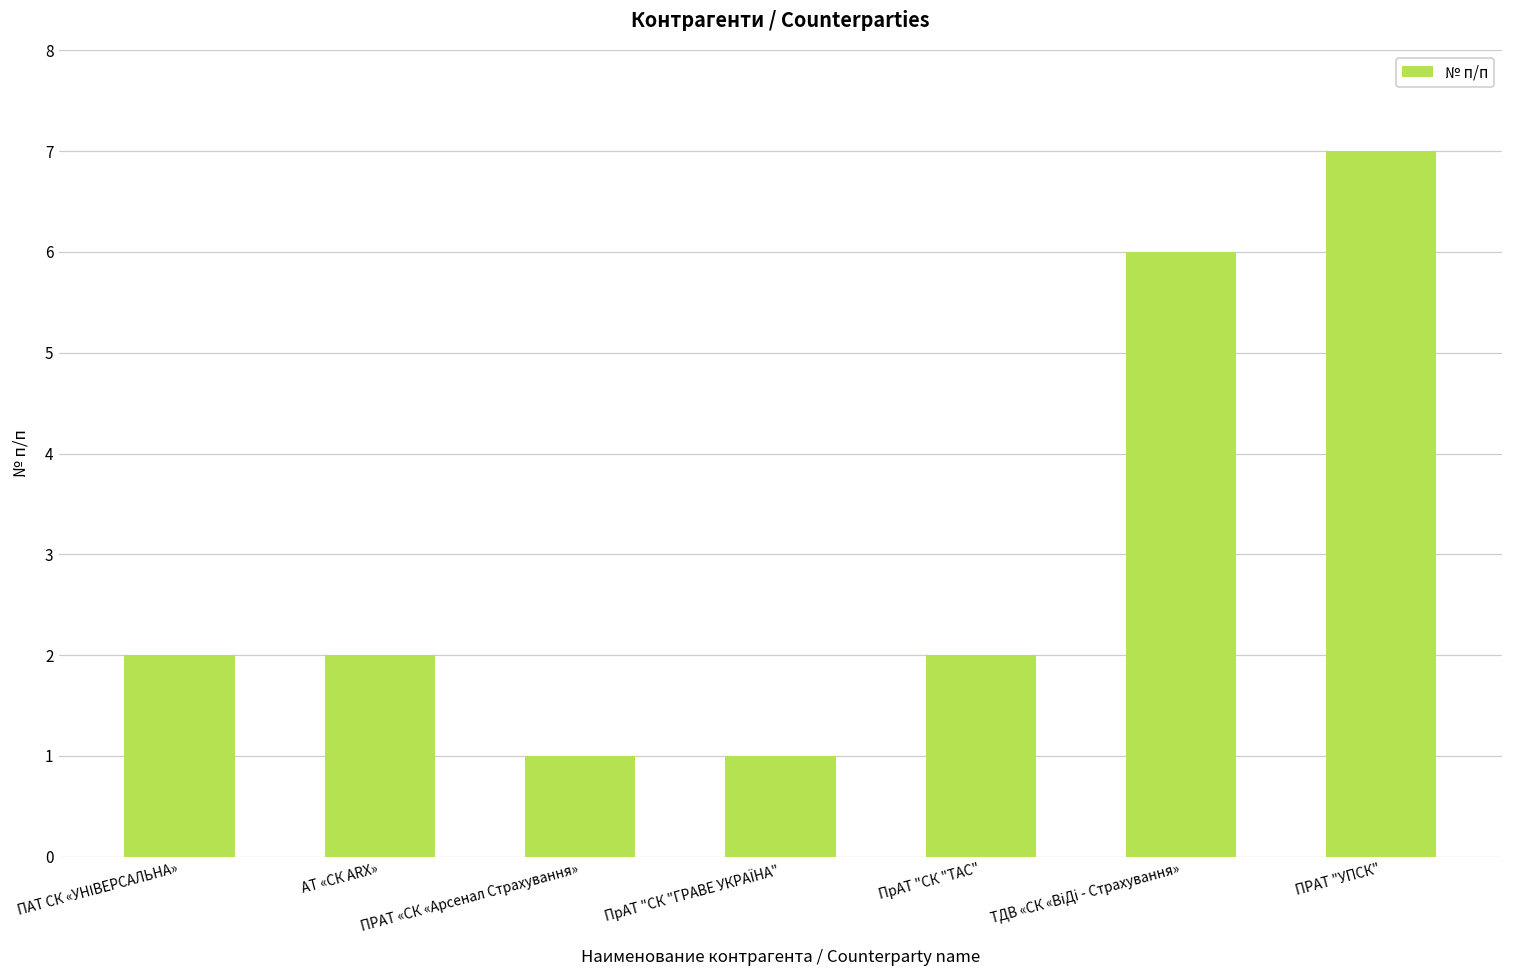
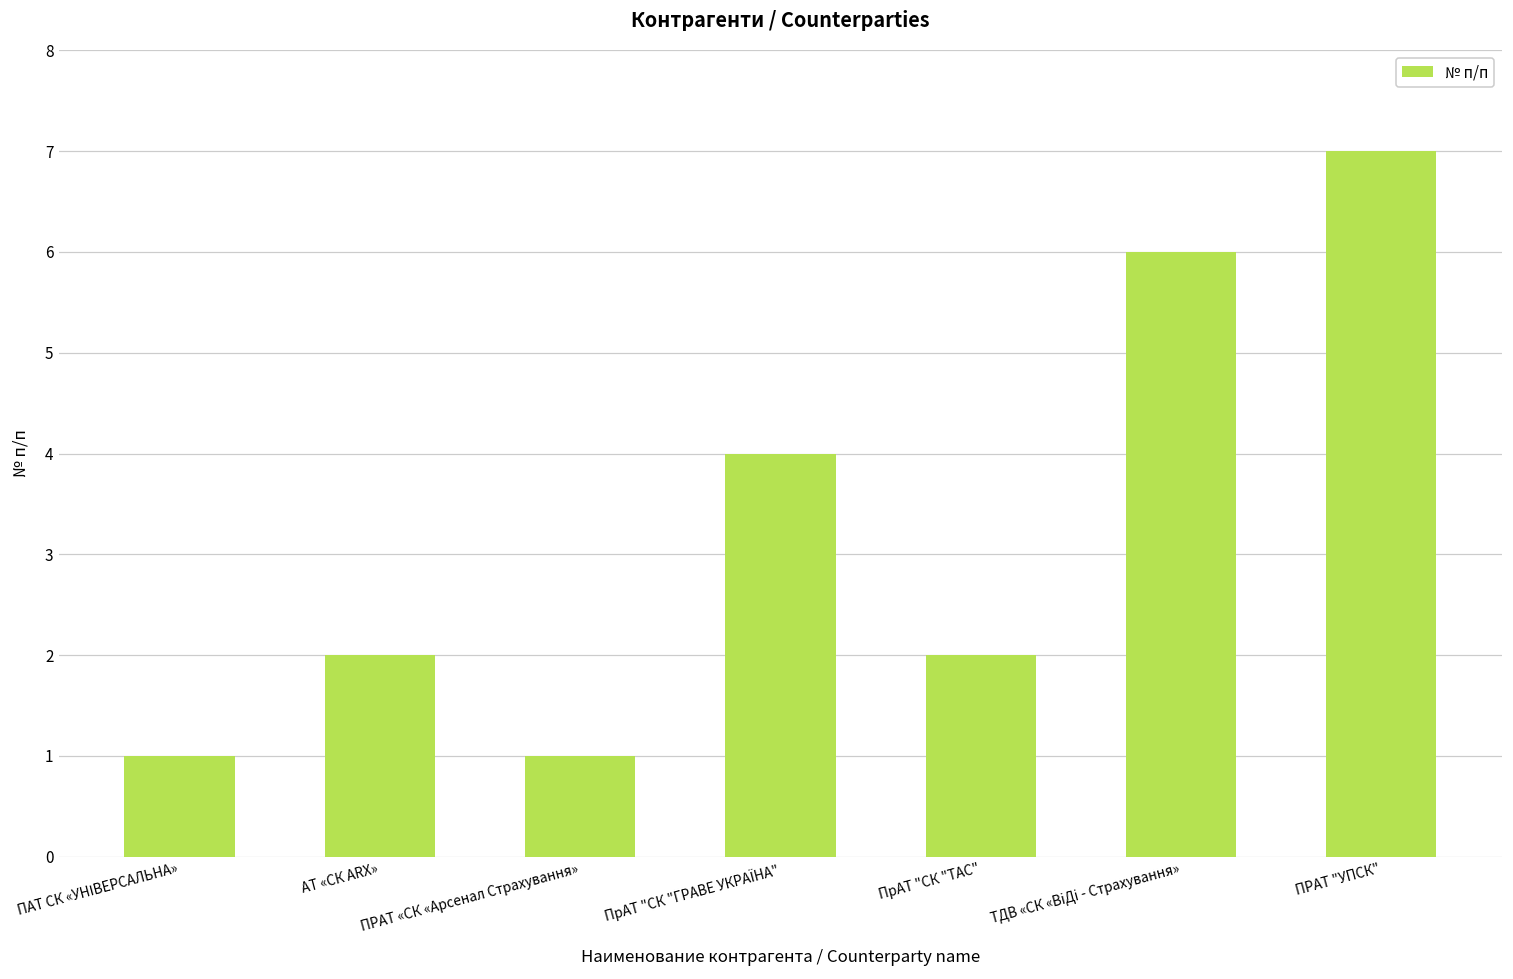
ПАТ СК «УНІВЕРСАЛЬНА»: 2 -> 1
ПрАТ "СК "ГРАВЕ УКРАЇНА": 1 -> 4
